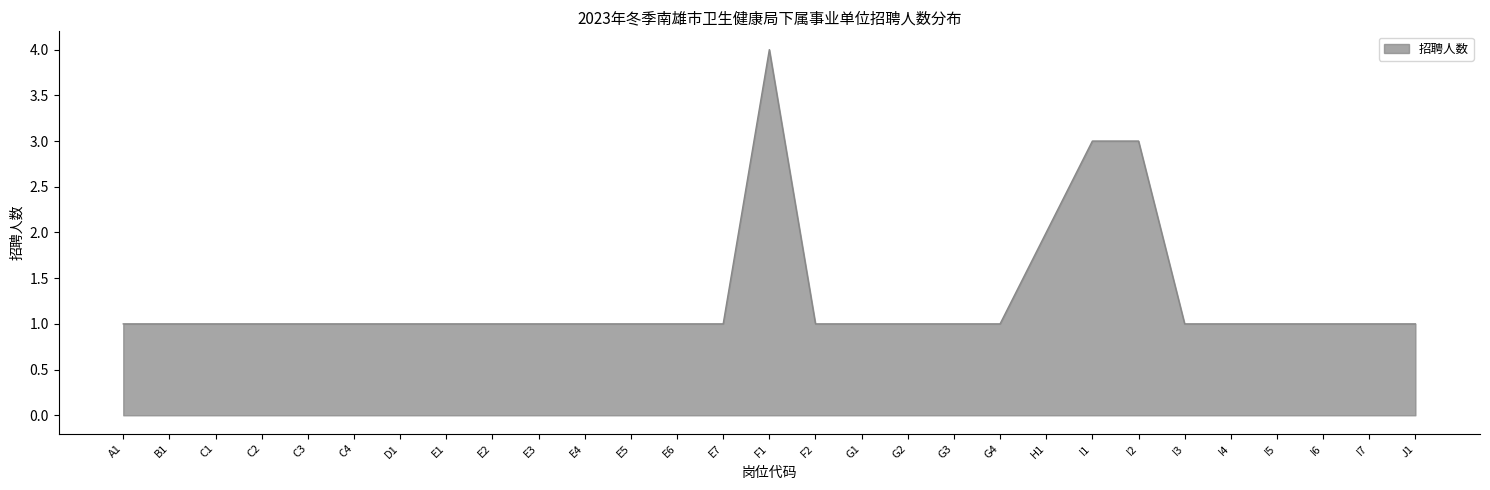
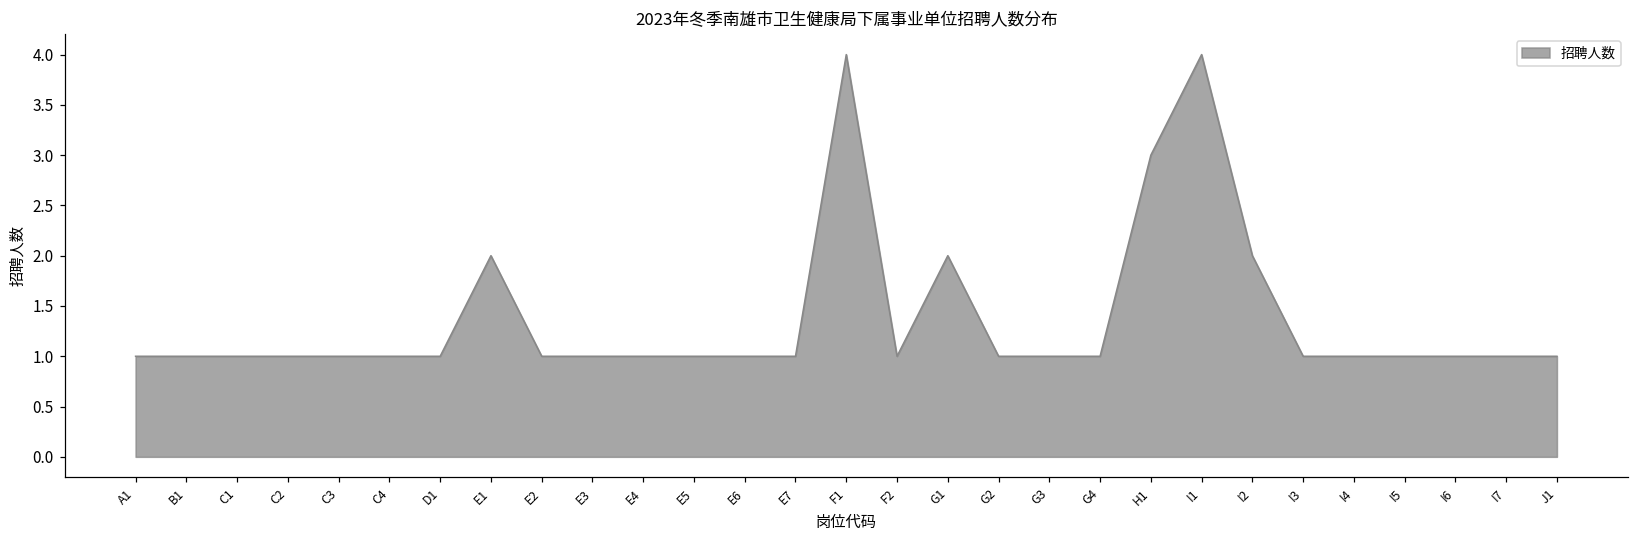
E1: 1 -> 2
G1: 1 -> 2
H1: 2 -> 3
I1: 3 -> 4
I2: 3 -> 2
